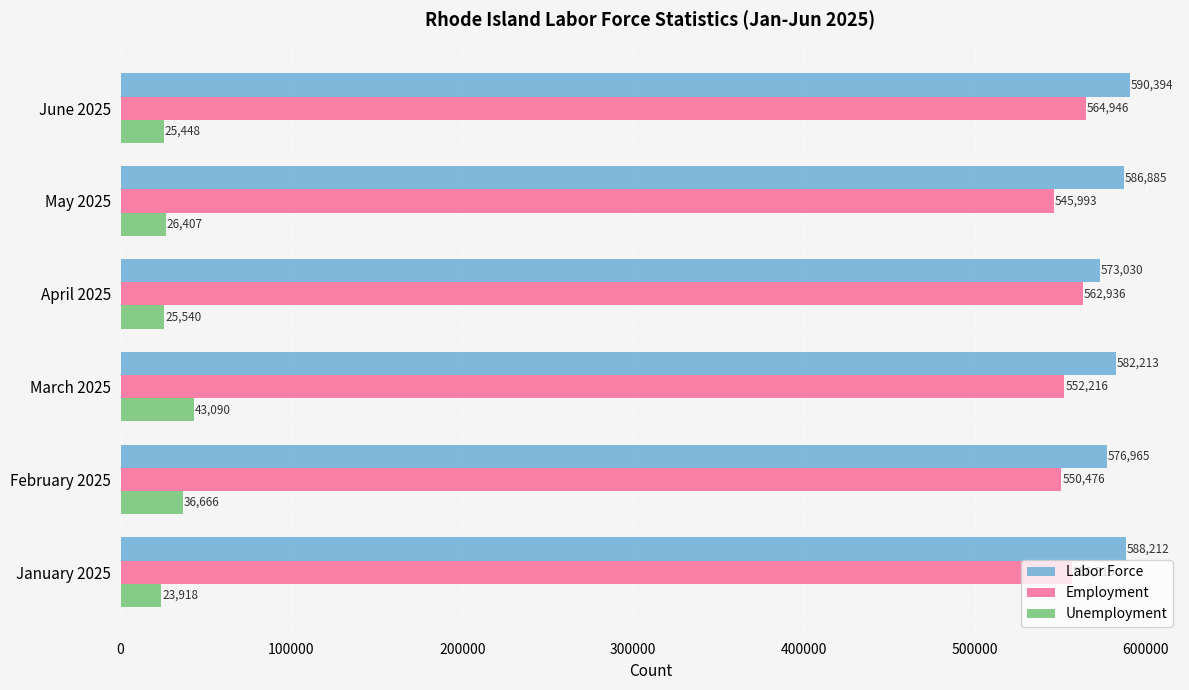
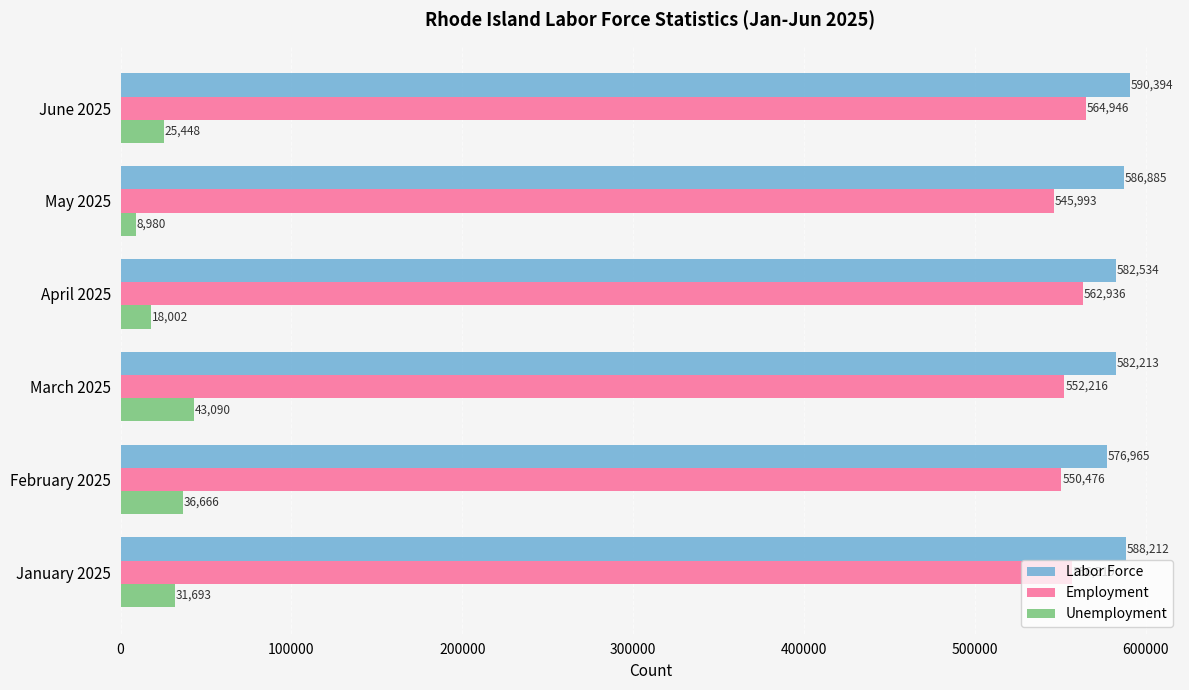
Unemployment, May 2025: 26,407 -> 8,980
Labor Force, April 2025: 573,030 -> 582,534
Unemployment, April 2025: 25,540 -> 18,002
Unemployment, January 2025: 23,918 -> 31,693
